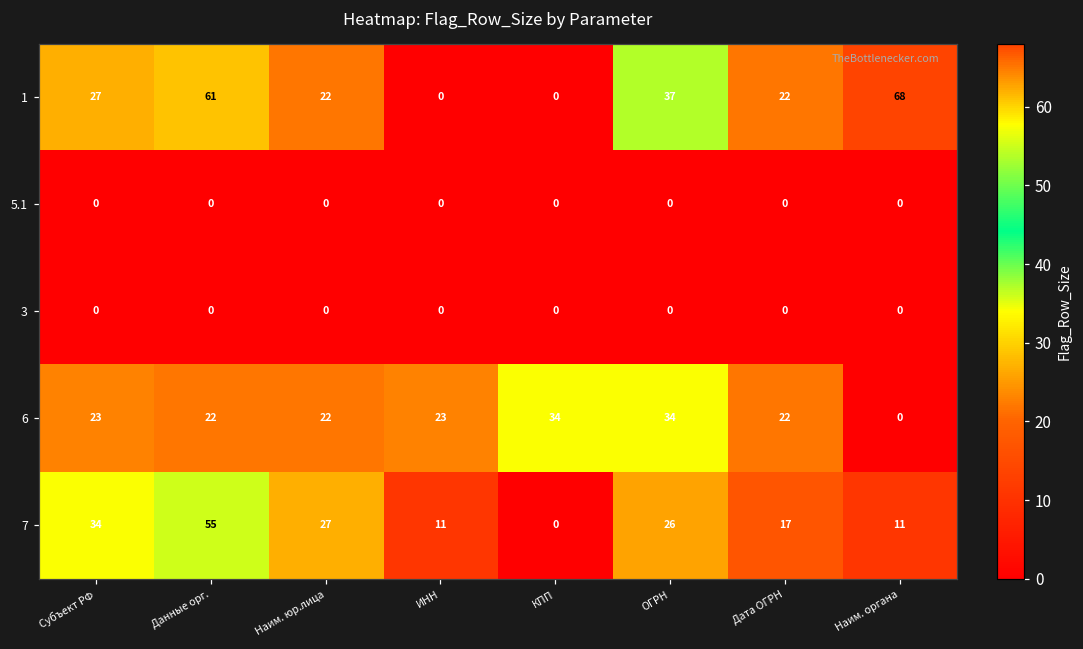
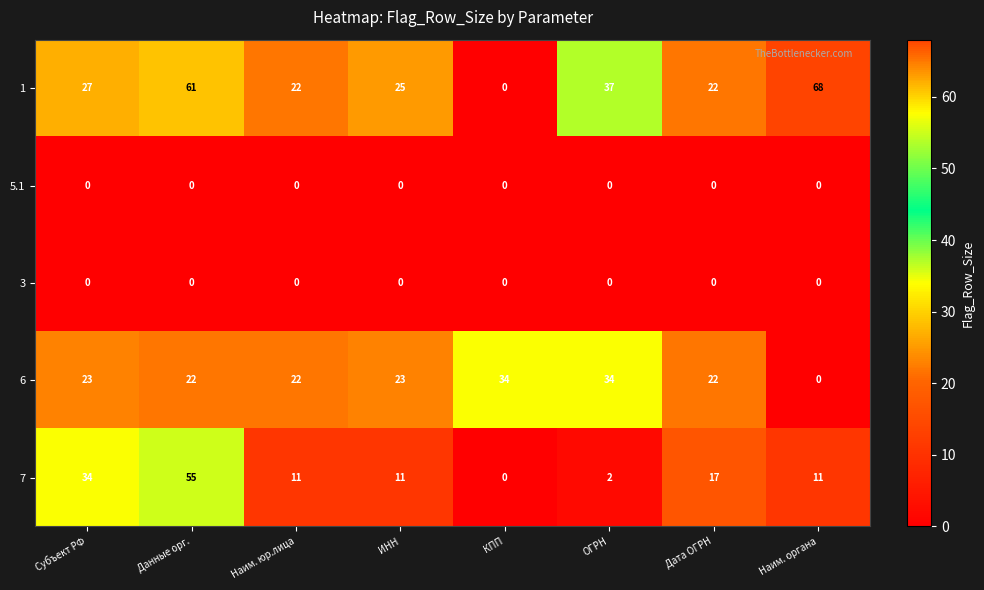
1, ИНН: 0 -> 25
7, Наим. юр.лица: 27 -> 11
7, ОГРН: 26 -> 2
